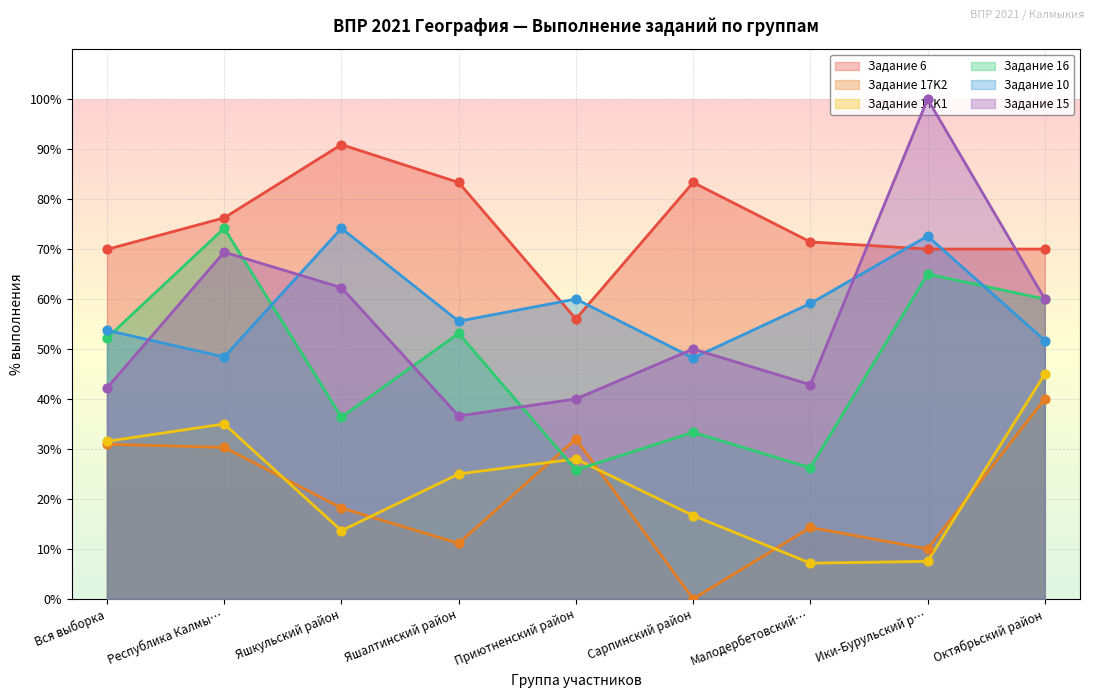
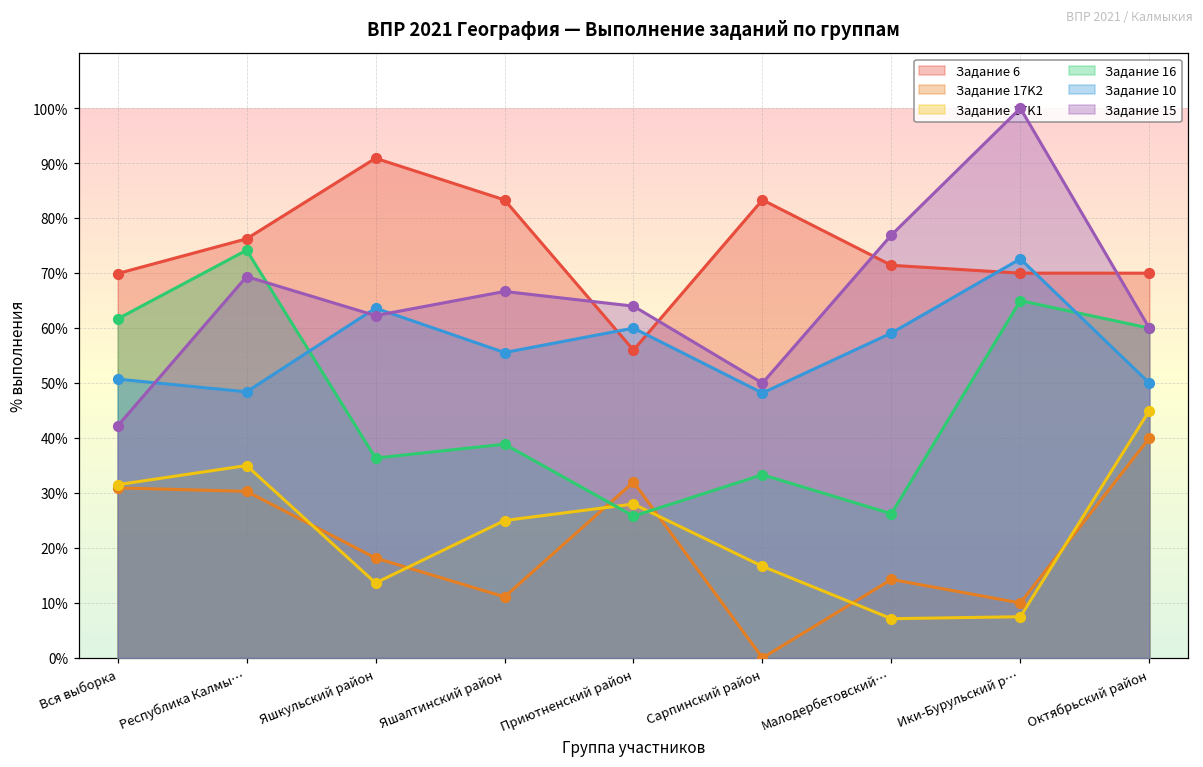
Задание 16, Вся выборка: 52% -> 62%
Задание 10, Вся выборка: 54% -> 51%
Задание 10, Яшкульский район: 74% -> 64%
Задание 16, Яшалтинский район: 53% -> 39%
Задание 15, Яшалтинский район: 37% -> 67%
Задание 15, Приютненский район: 40% -> 64%
Задание 15, Малодербетовский…: 43% -> 77%
Задание 10, Октябрьский район: 52% -> 50%
